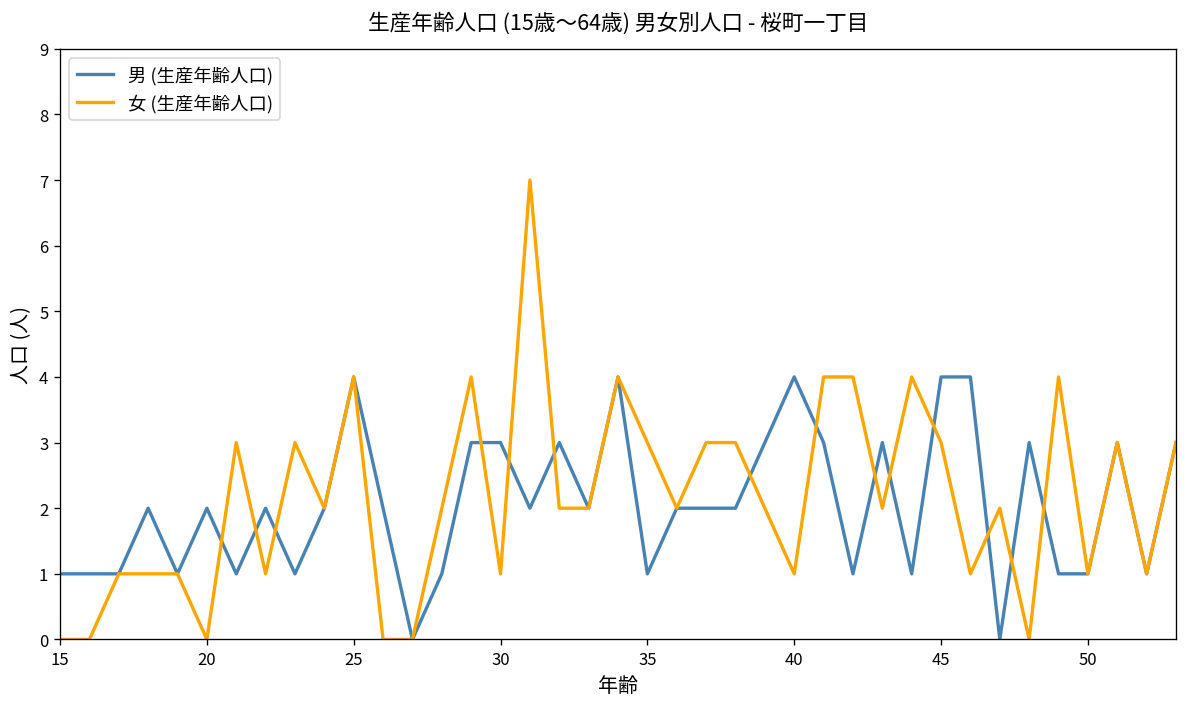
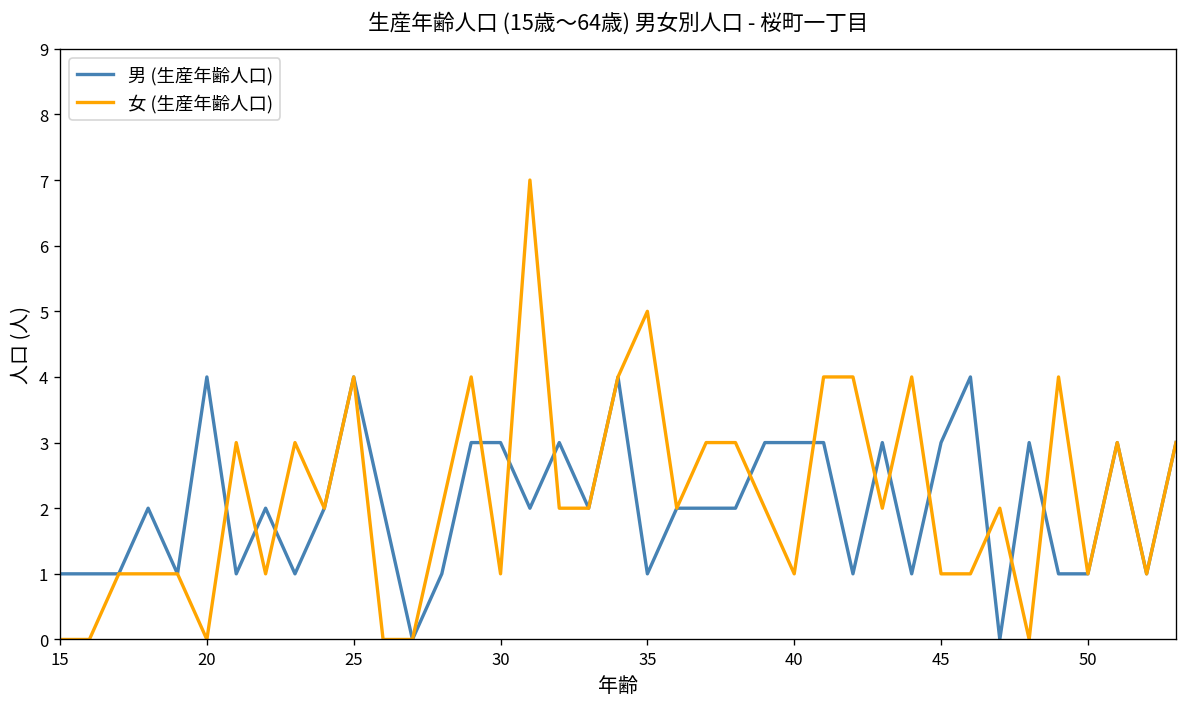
男 (生産年齢人口), 20: 2 -> 4
女 (生産年齢人口), 35: 3 -> 5
男 (生産年齢人口), 40: 4 -> 3
男 (生産年齢人口), 45: 4 -> 3
女 (生産年齢人口), 45: 3 -> 1
